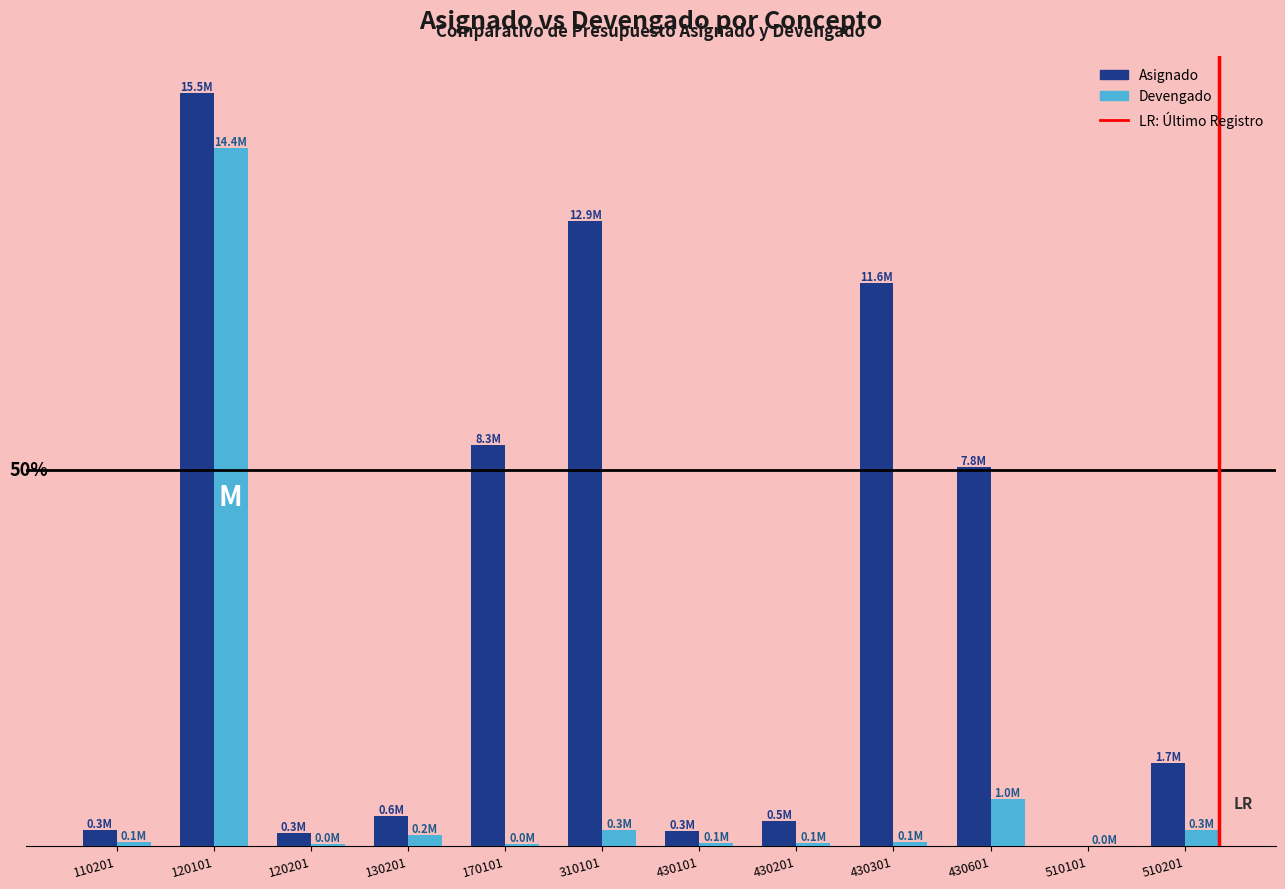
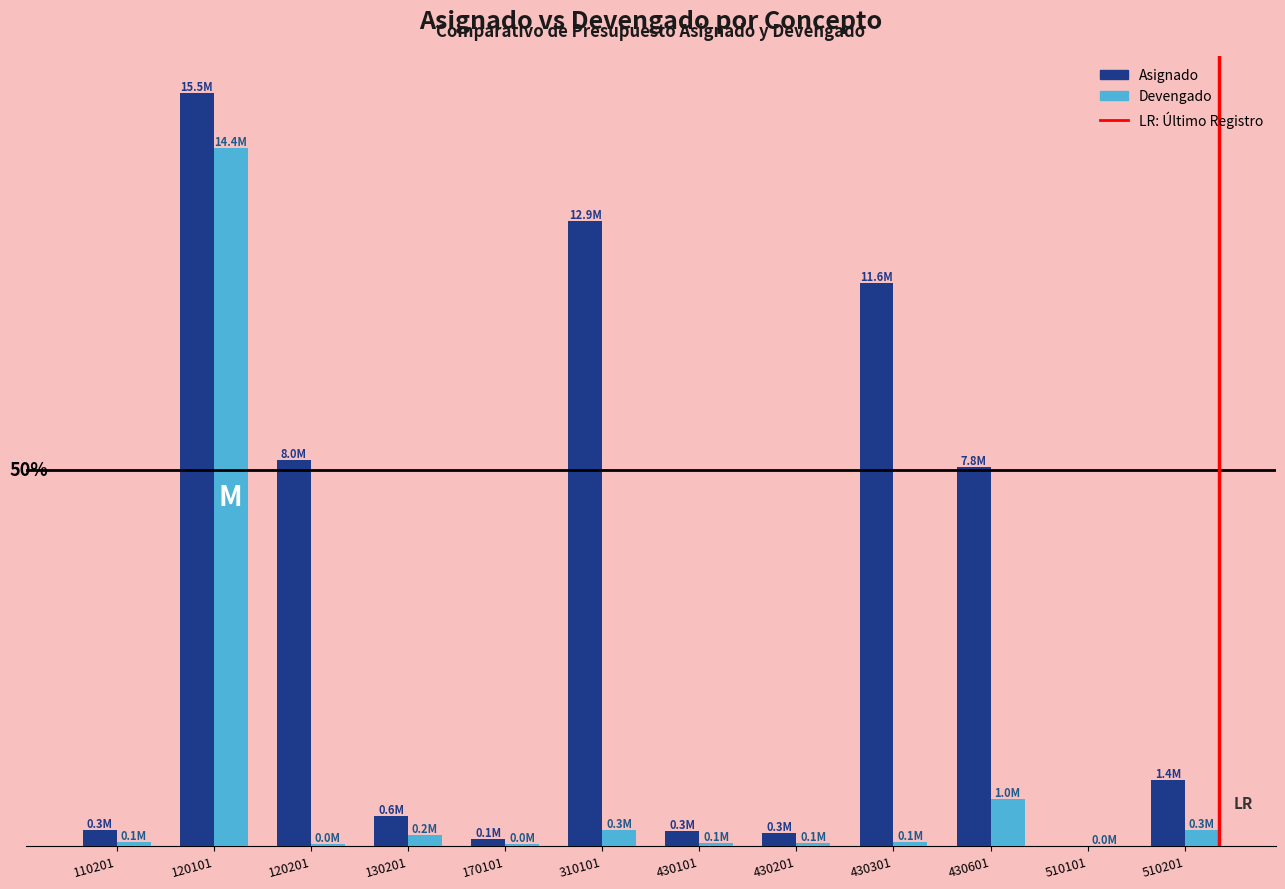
Asignado, 120201: 0.3M -> 8.0M
Asignado, 170101: 8.3M -> 0.1M
Asignado, 430201: 0.5M -> 0.3M
Asignado, 510201: 1.7M -> 1.4M
